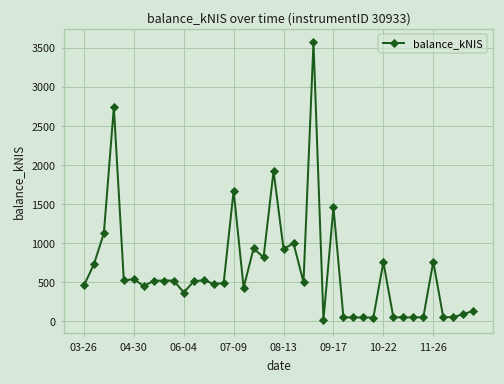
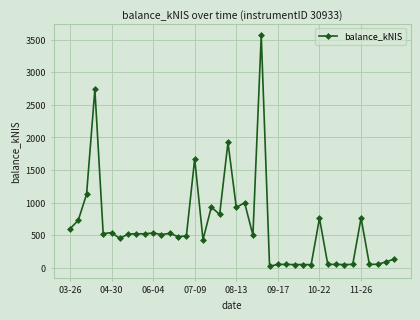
03-26: 500 -> 600
06-04: 400 -> 500
09-17: 1500 -> 100
